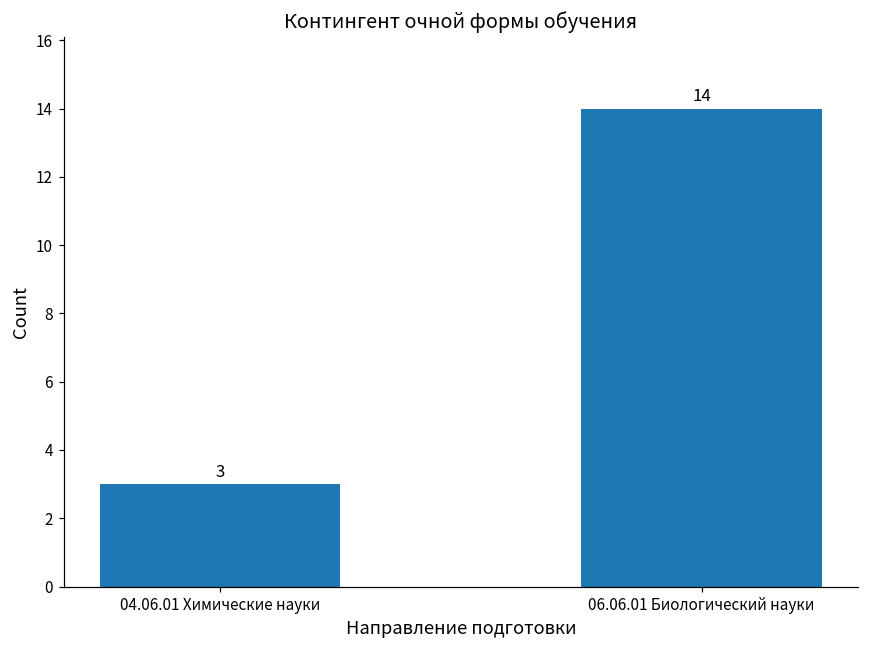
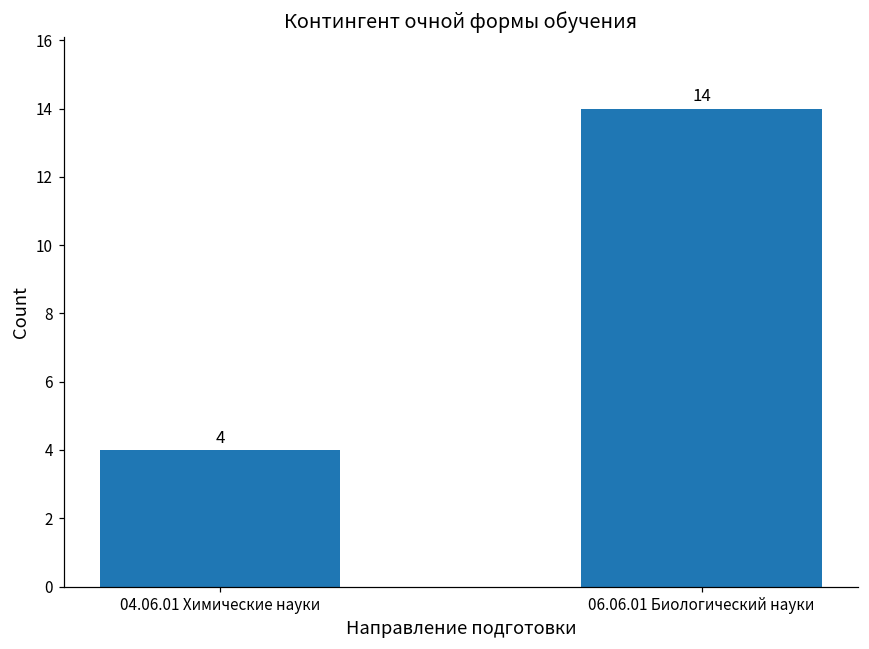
04.06.01 Химические науки: 3 -> 4
